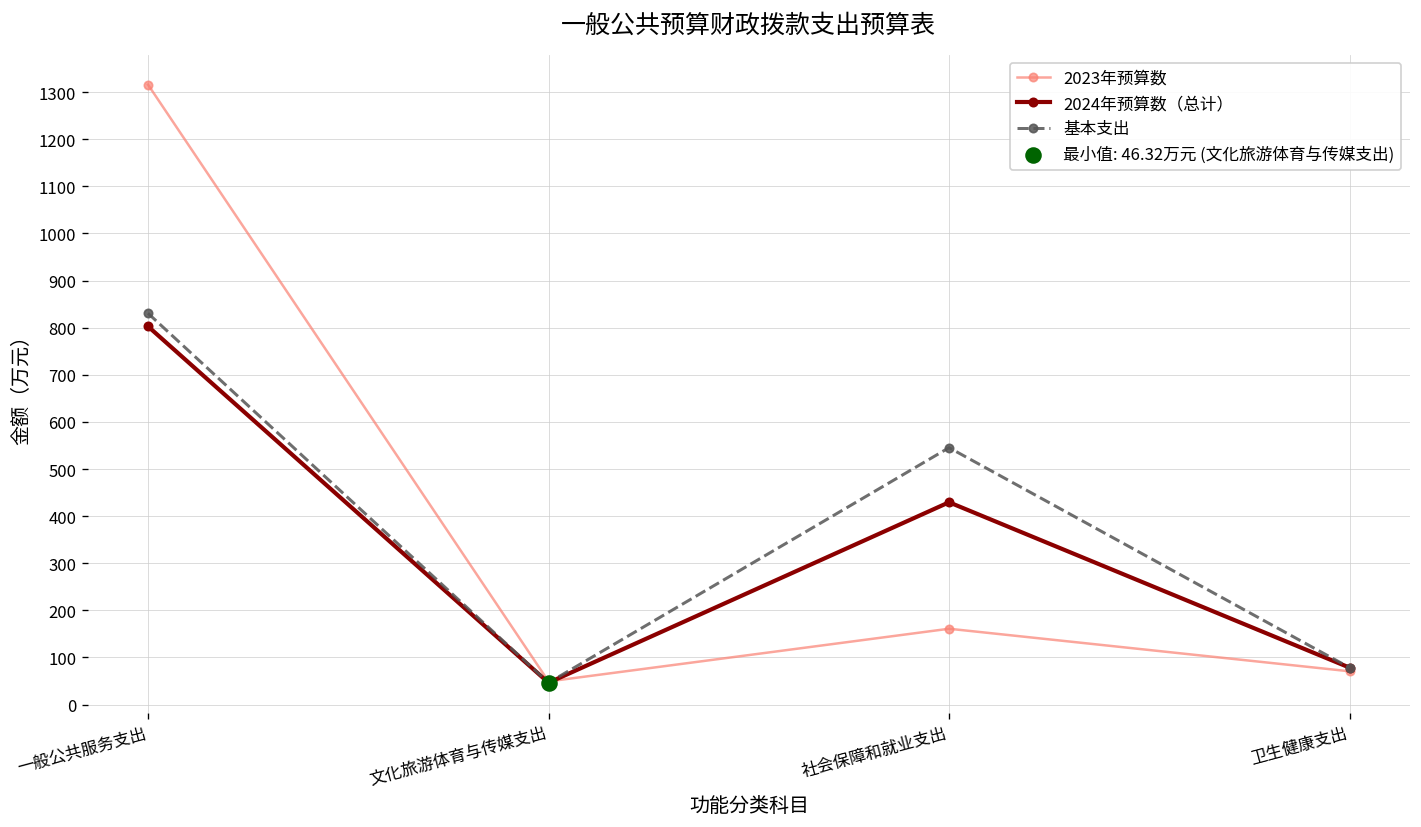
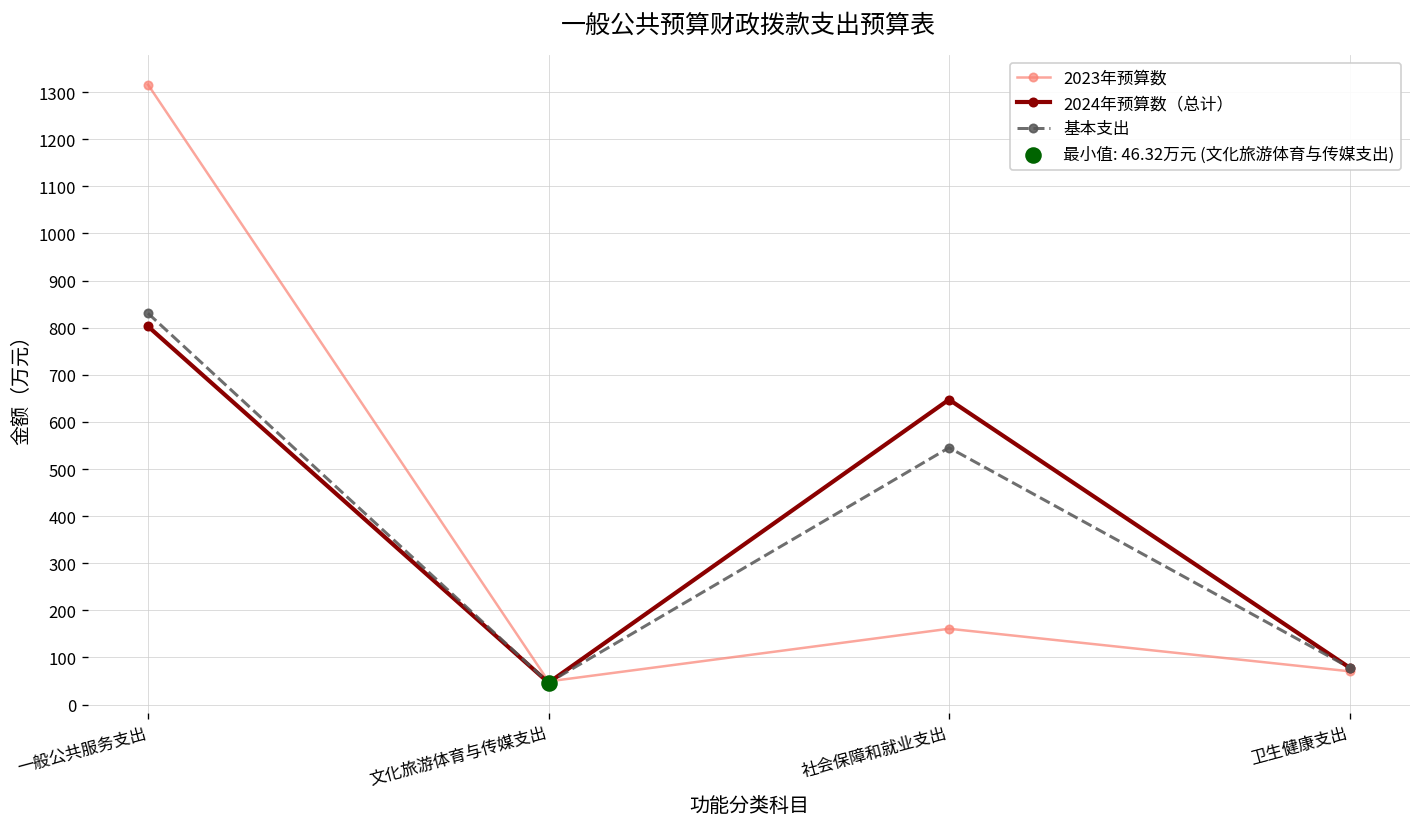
2024年预算数（总计）, 社会保障和就业支出: 430 -> 650
